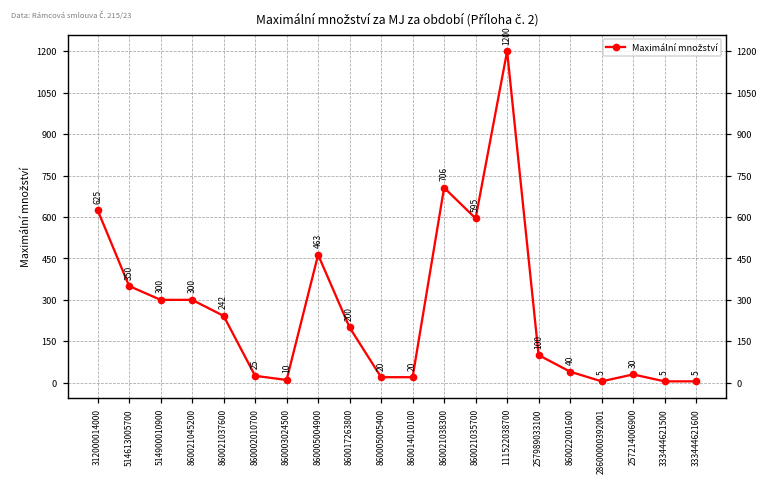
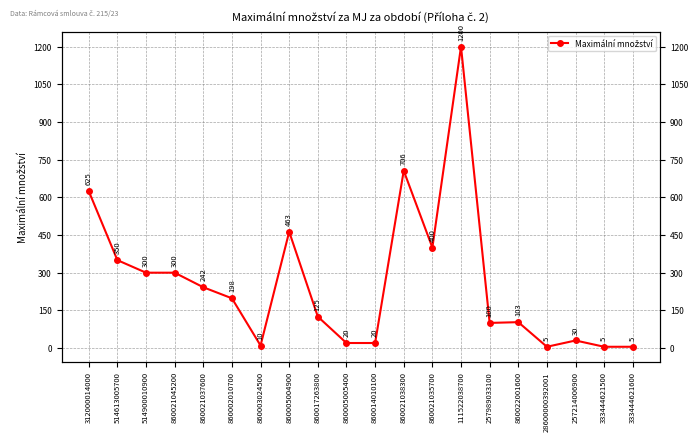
860002010700: 25 -> 198
860017263800: 200 -> 125
860021035700: 595 -> 400
860022001600: 40 -> 103
